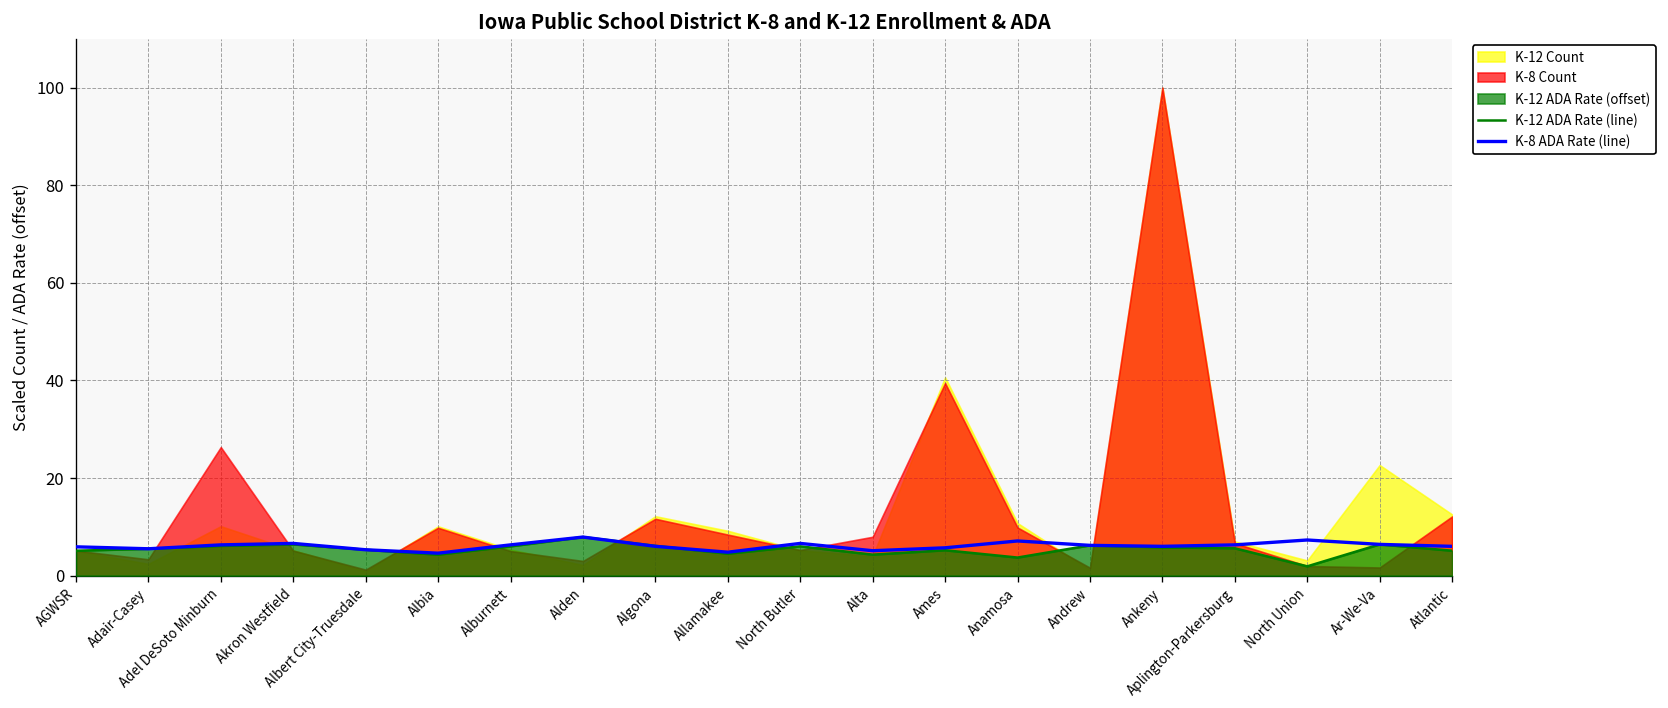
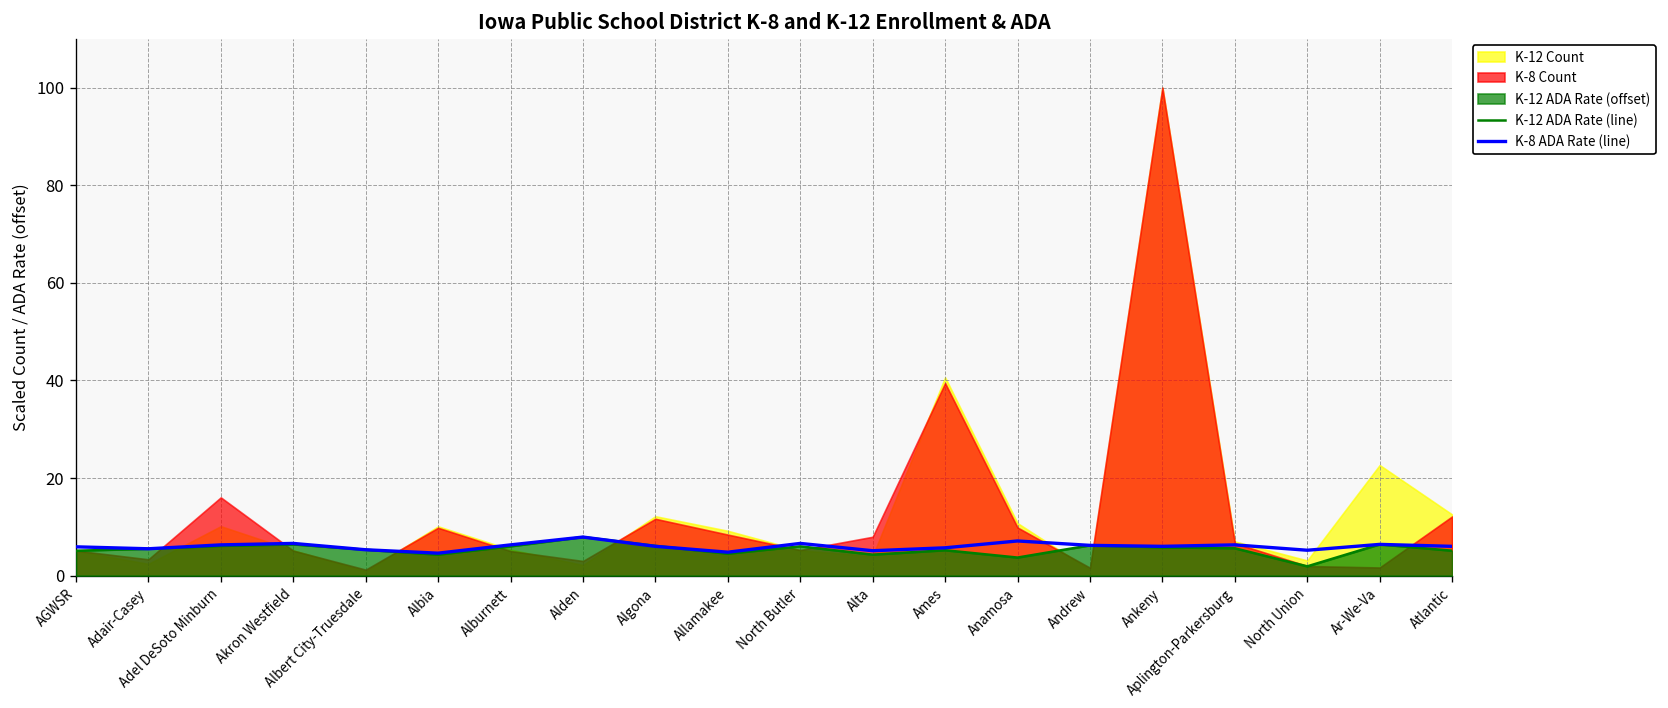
K-8 Count, Adel DeSoto Minburn: 26 -> 16
K-8 ADA Rate (line), North Union: 7 -> 5
